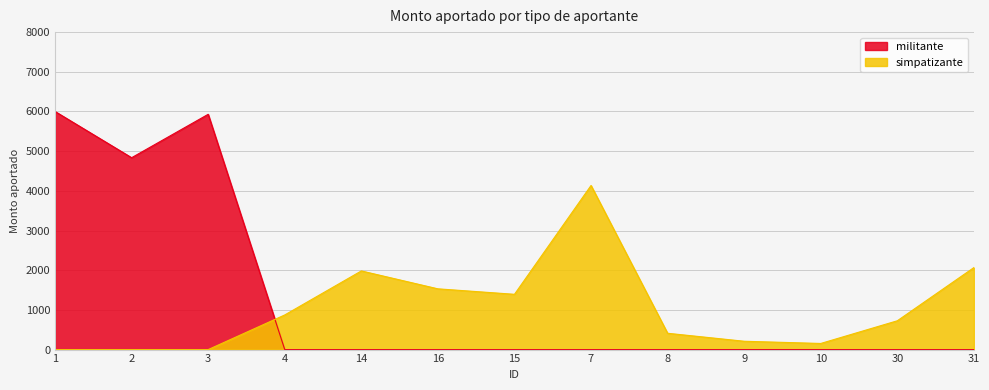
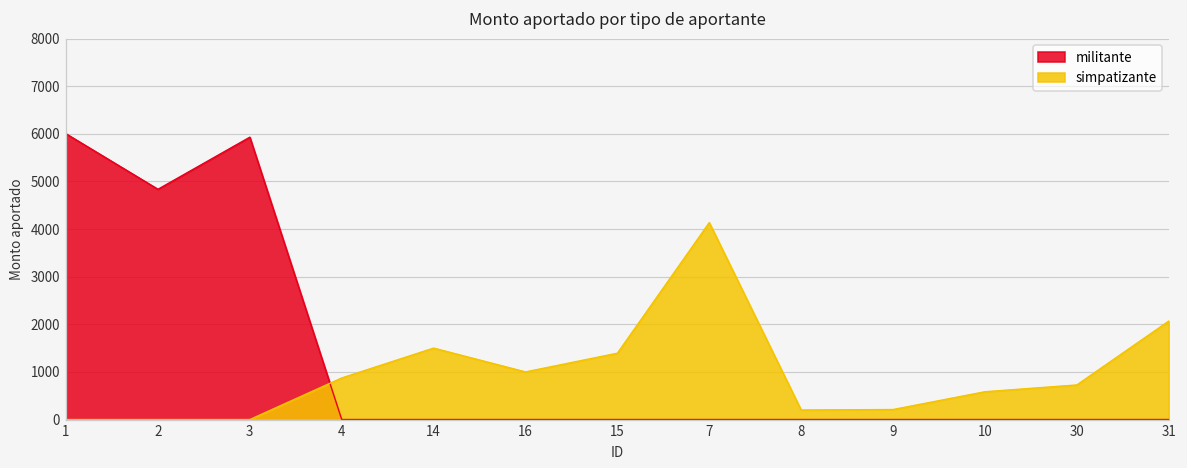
simpatizante, 14: 2000 -> 1500
simpatizante, 16: 1500 -> 1000
simpatizante, 8: 400 -> 200
simpatizante, 10: 200 -> 600
